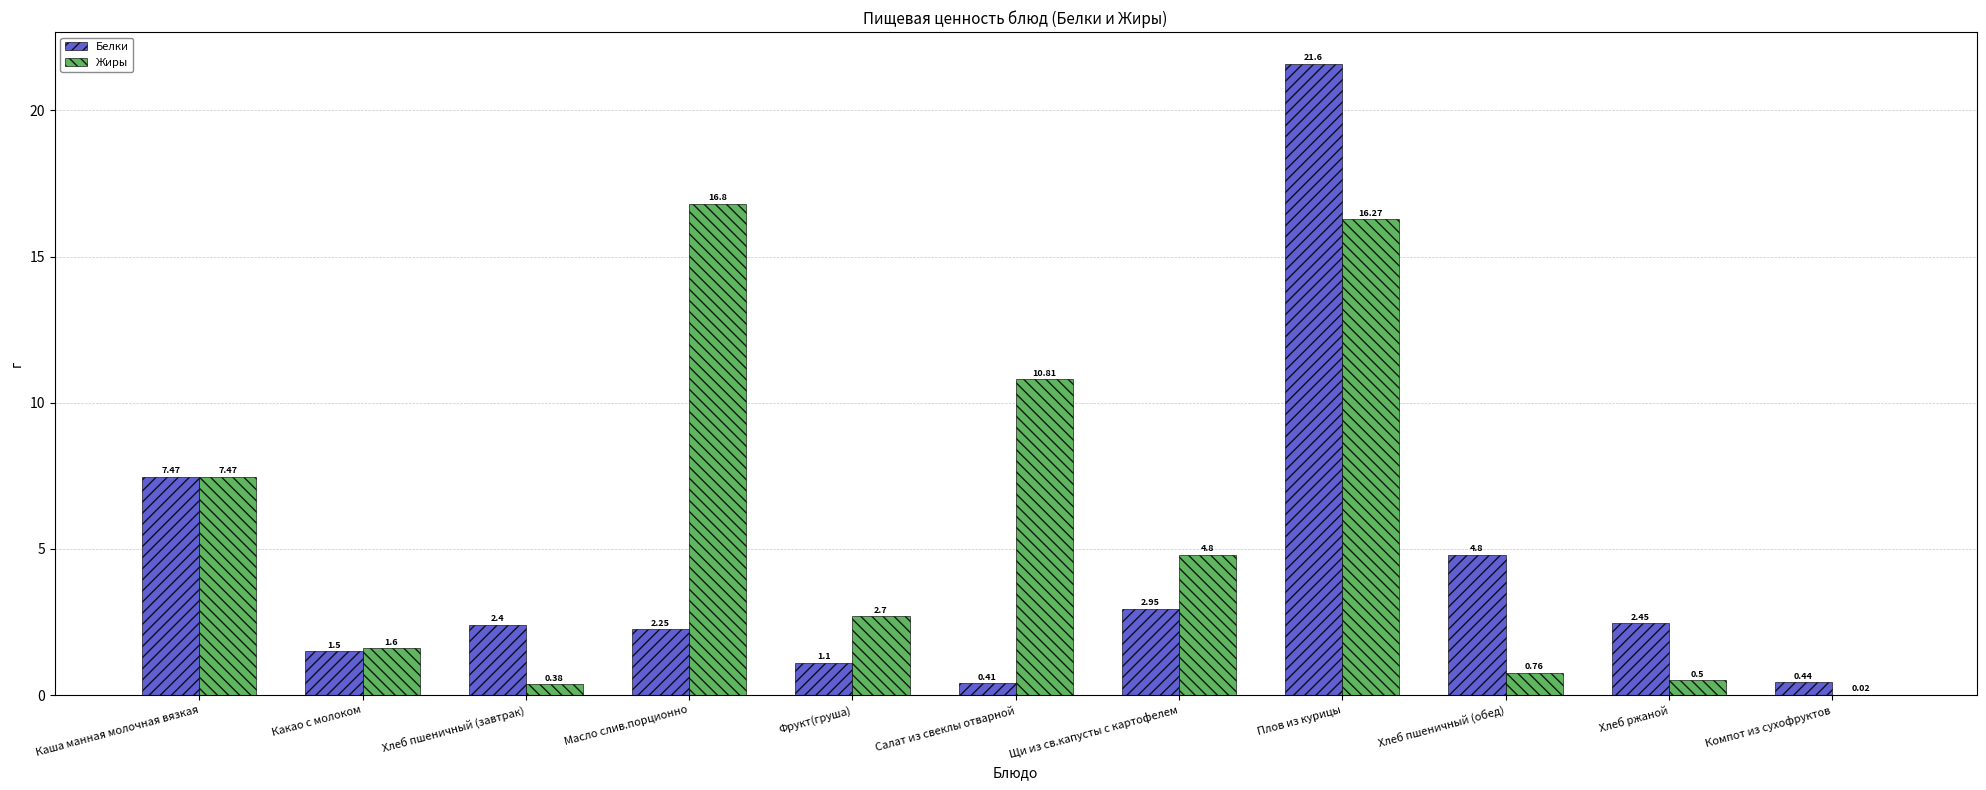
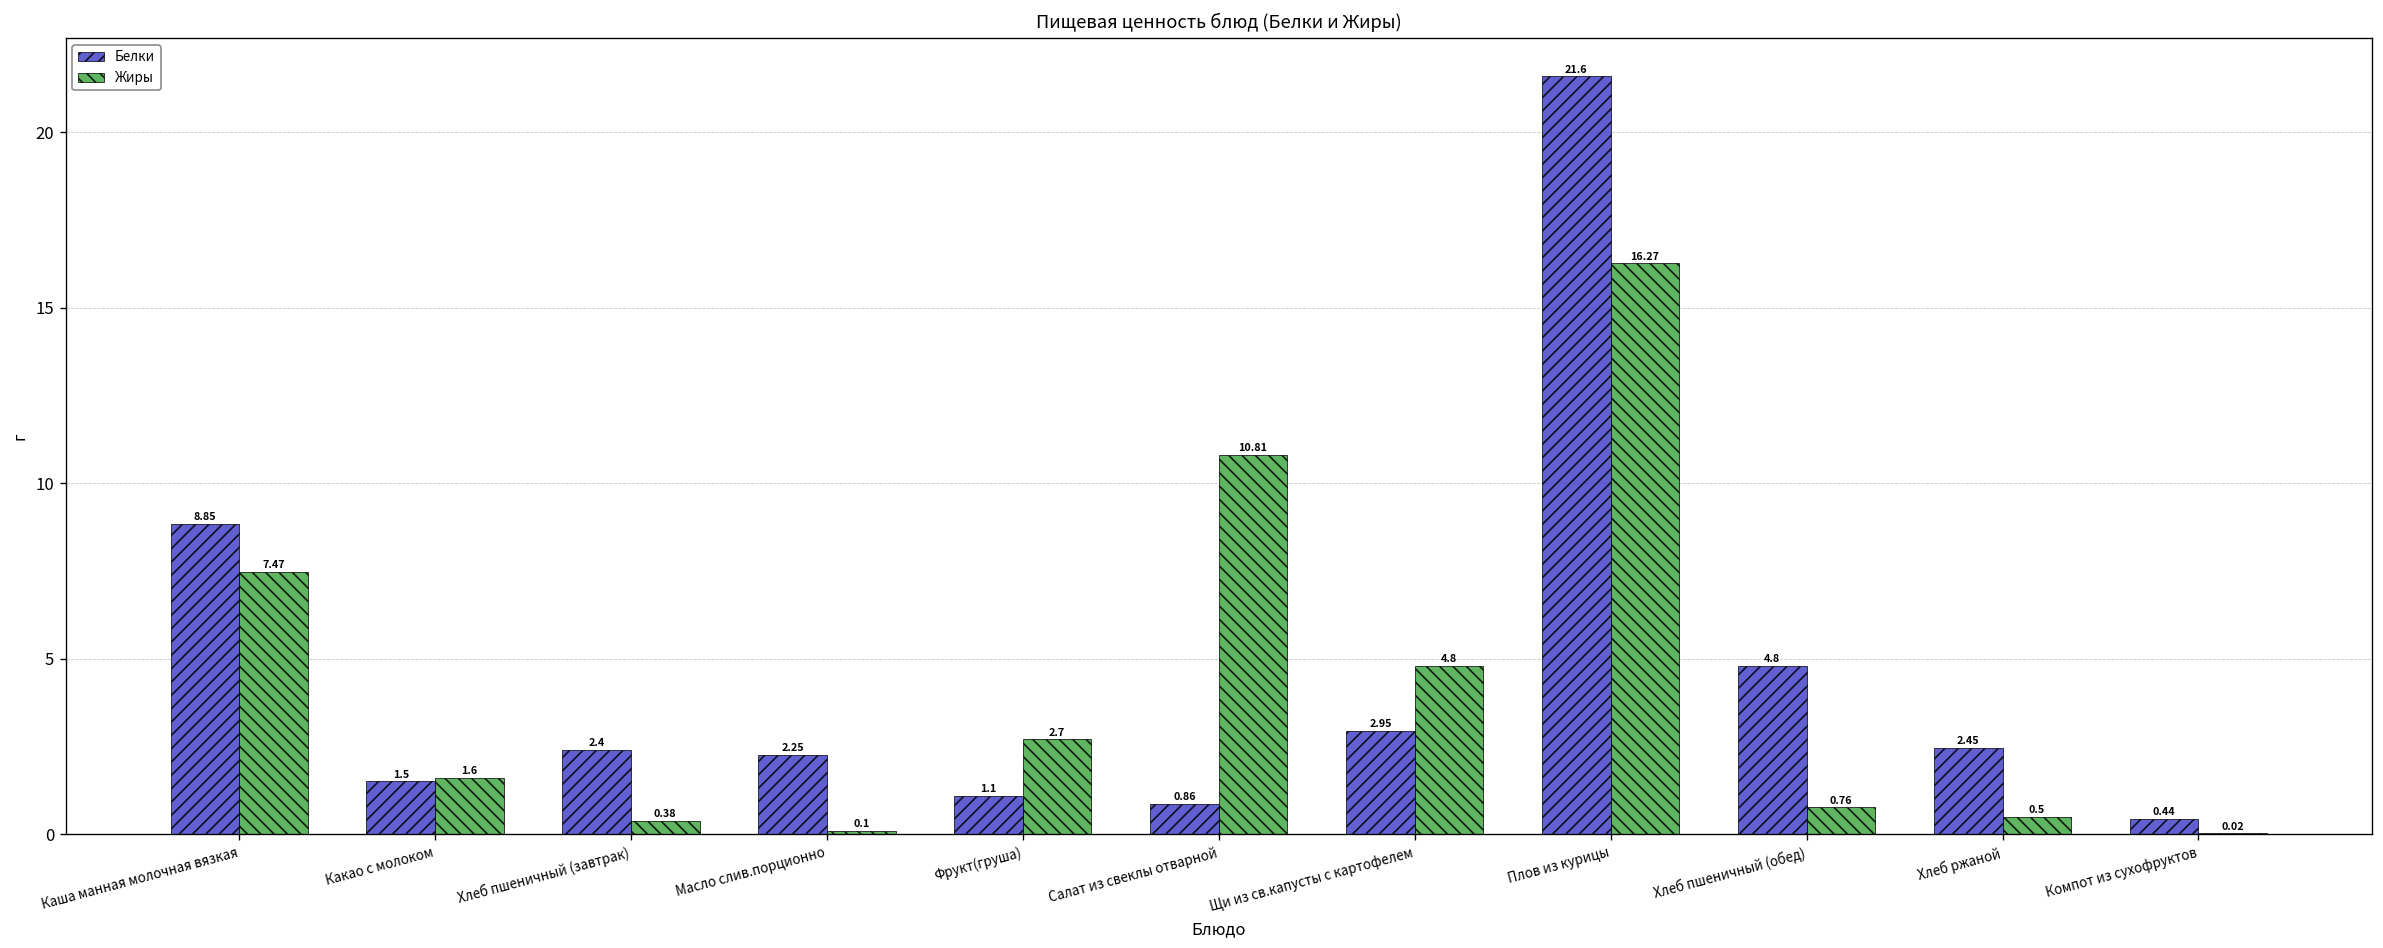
Белки, Каша манная молочная вязкая: 7.47 -> 8.85
Жиры, Масло слив.порционно: 16.8 -> 0.1
Белки, Салат из свеклы отварной: 0.41 -> 0.86
